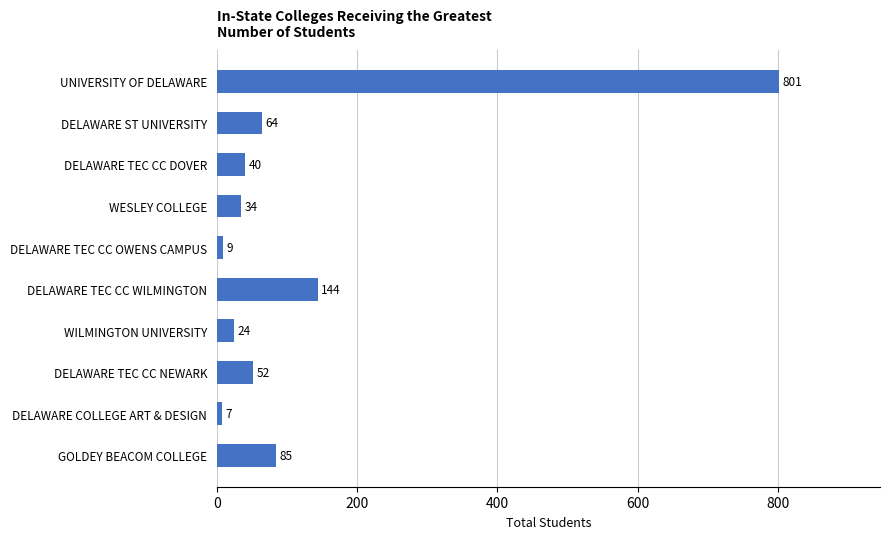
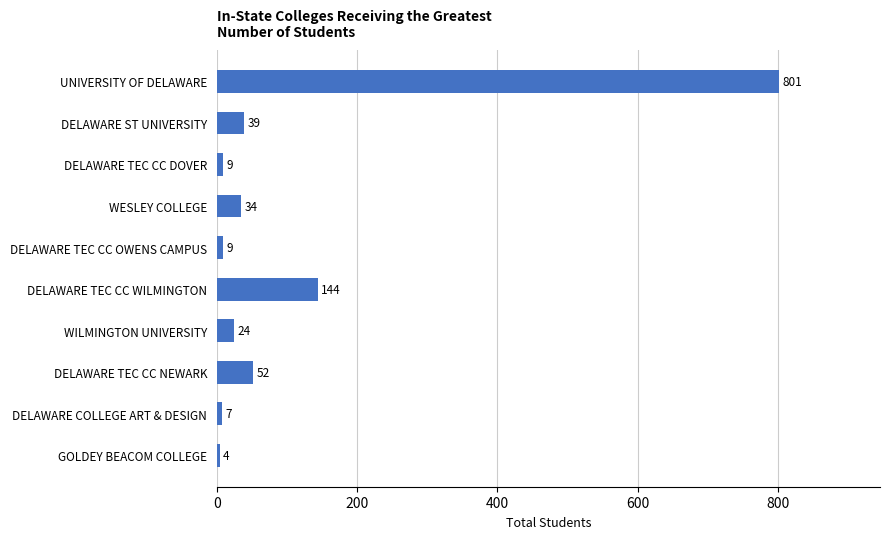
DELAWARE ST UNIVERSITY: 64 -> 39
DELAWARE TEC CC DOVER: 40 -> 9
GOLDEY BEACOM COLLEGE: 85 -> 4
